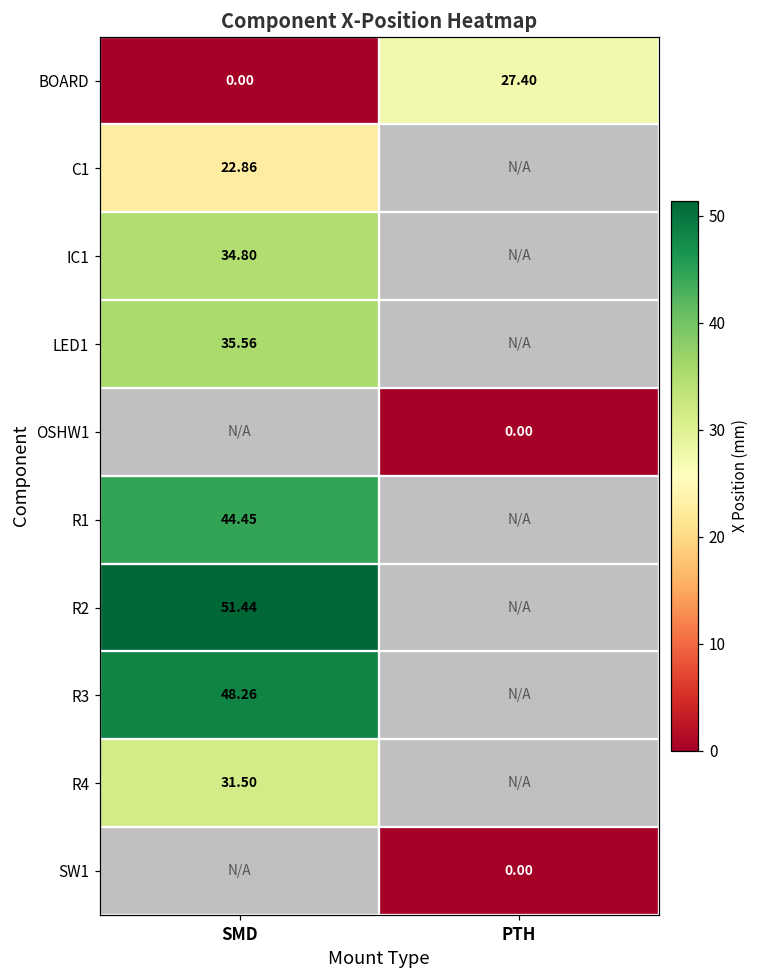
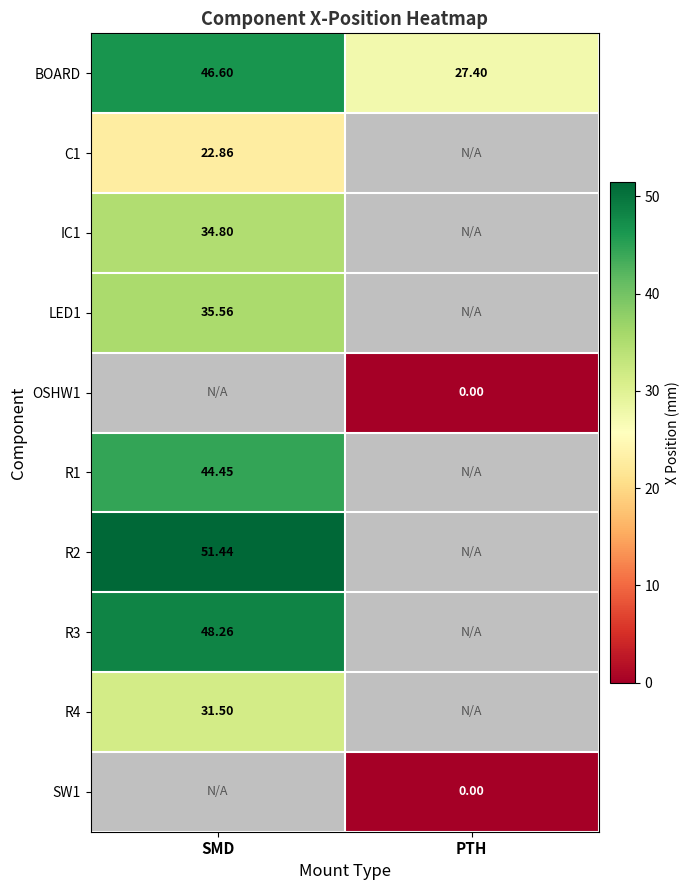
BOARD, SMD: 0.00 -> 46.60
